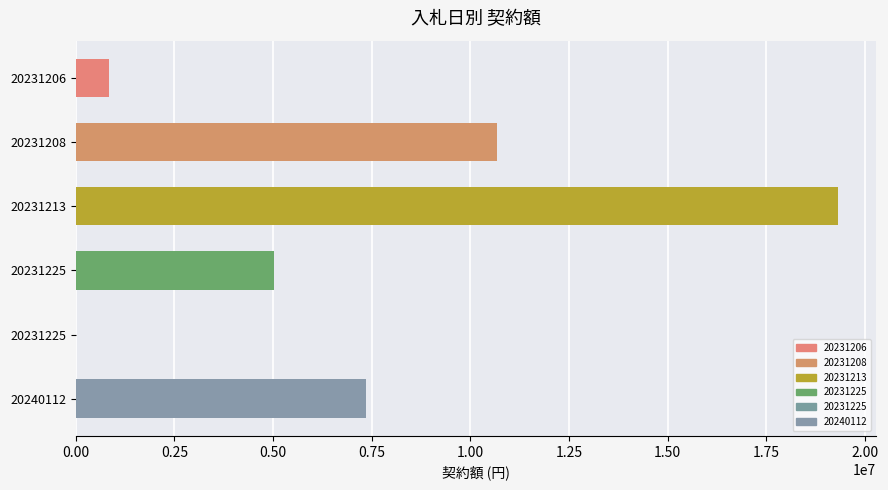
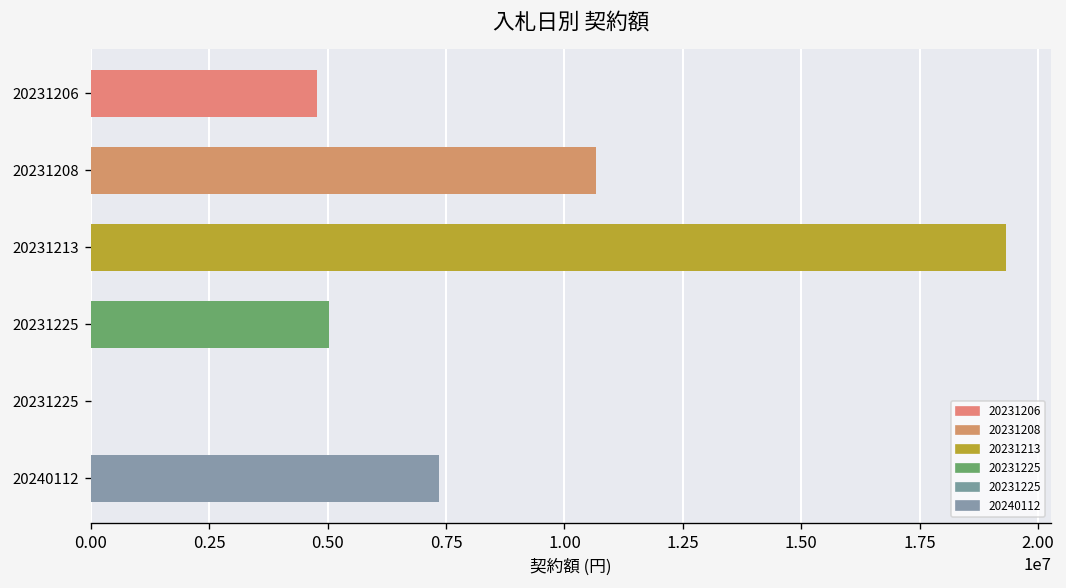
20231206: 900000 -> 4800000
